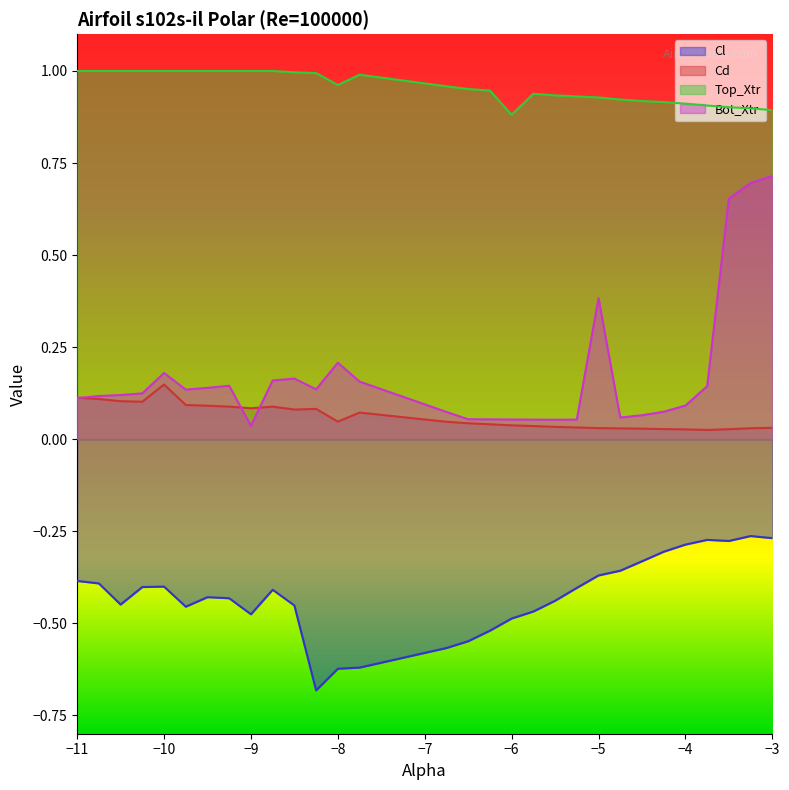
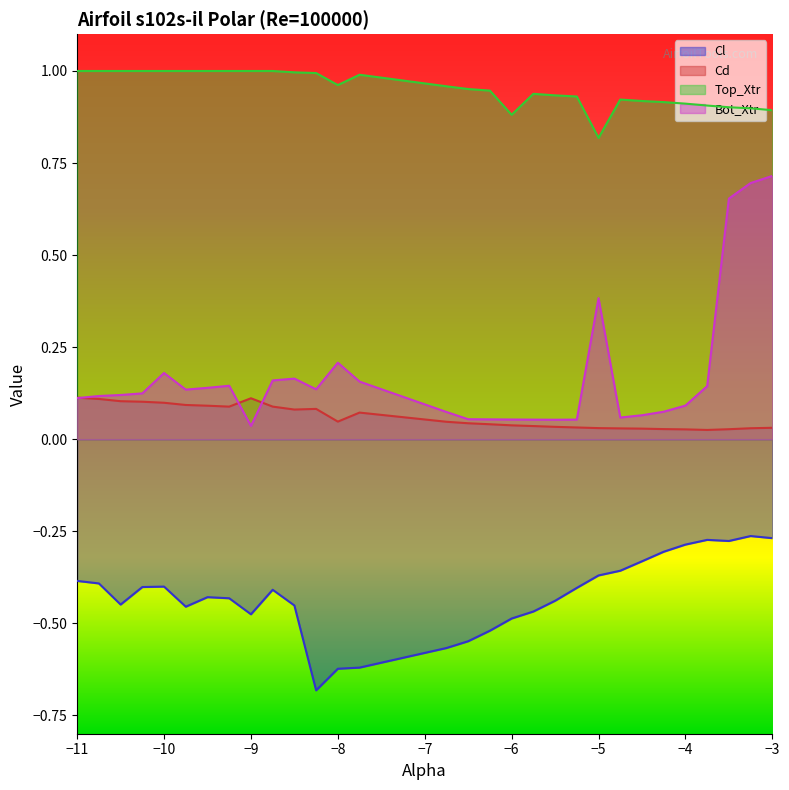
Cd, −10: 0.15 -> 0.10
Cd, −9: 0.08 -> 0.11
Top_Xtr, −5: 0.93 -> 0.82
